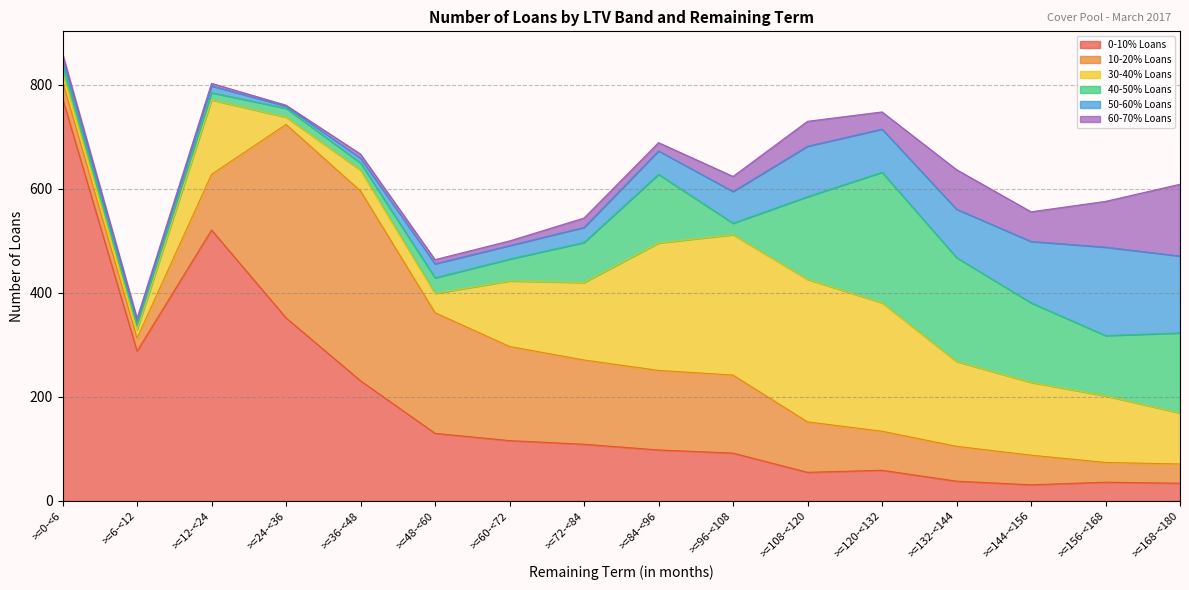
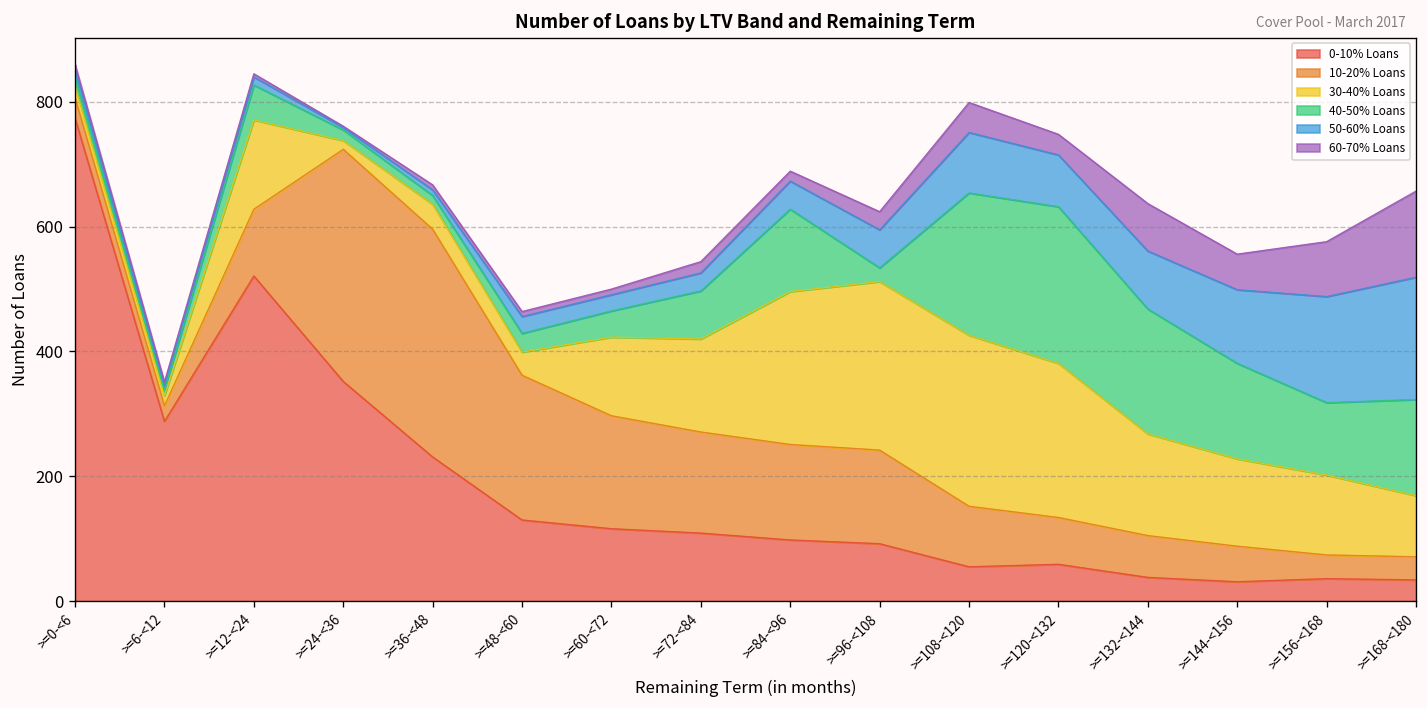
40-50% Loans, >=12-<24: 10 -> 60
40-50% Loans, >=108-<120: 160 -> 230
50-60% Loans, >=168-<180: 150 -> 200
